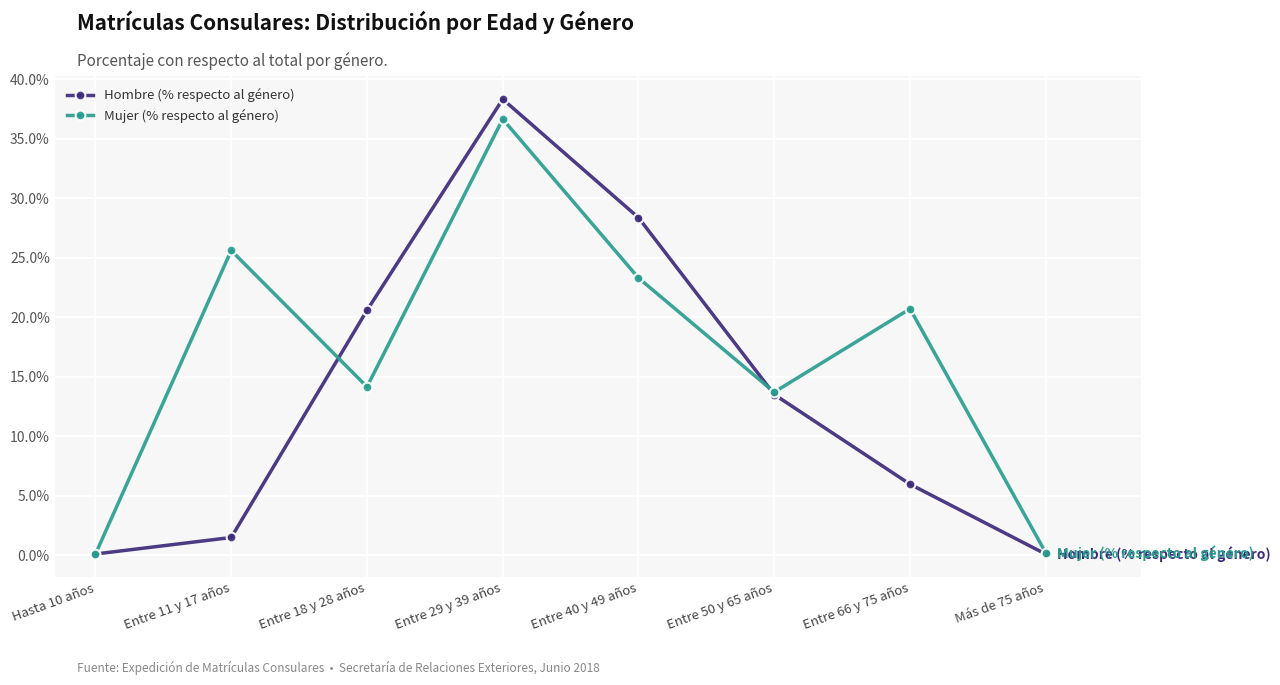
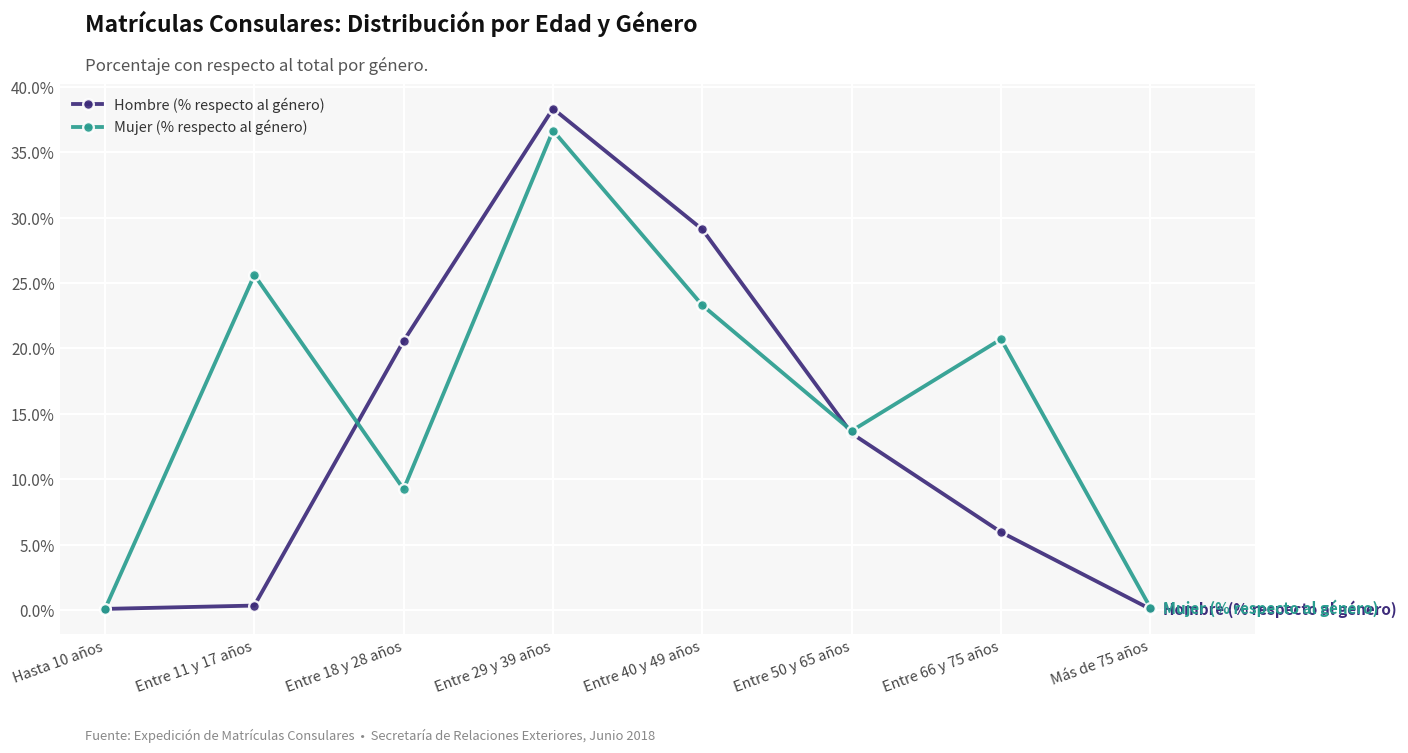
Hombre (% respecto al género), Entre 11 y 17 años: 1.5% -> 0.3%
Mujer (% respecto al género), Entre 18 y 28 años: 14.1% -> 9.2%
Hombre (% respecto al género), Entre 40 y 49 años: 28.4% -> 29.1%
